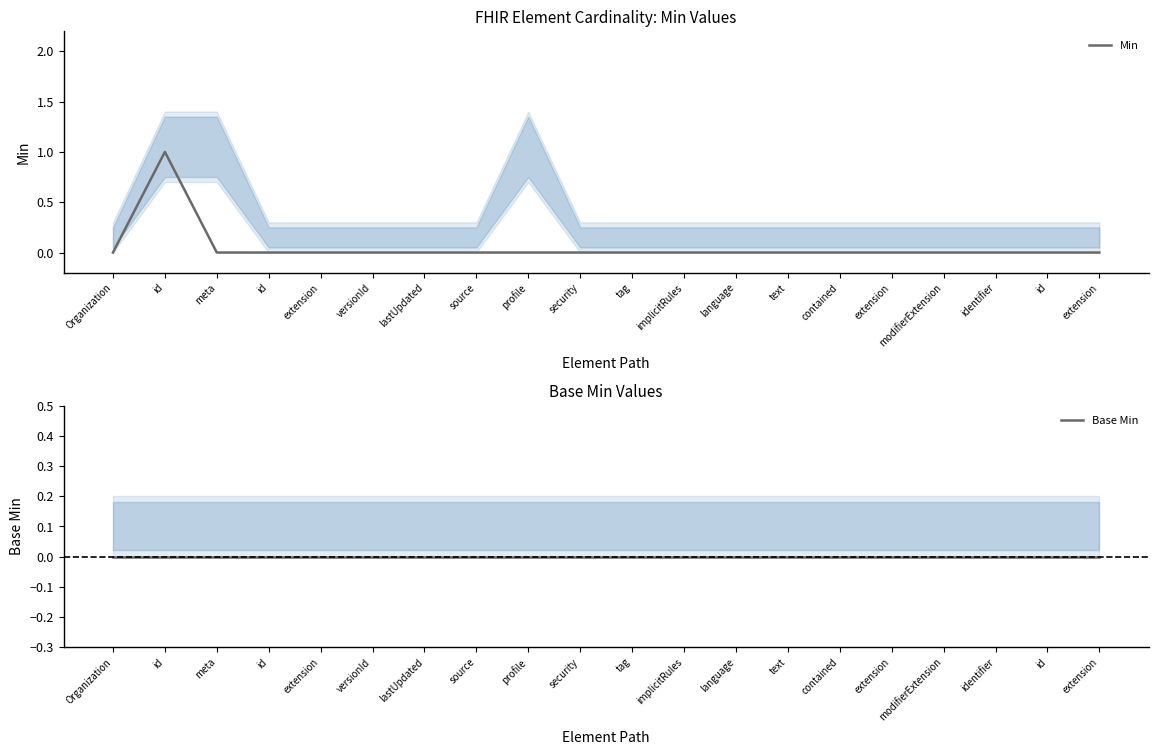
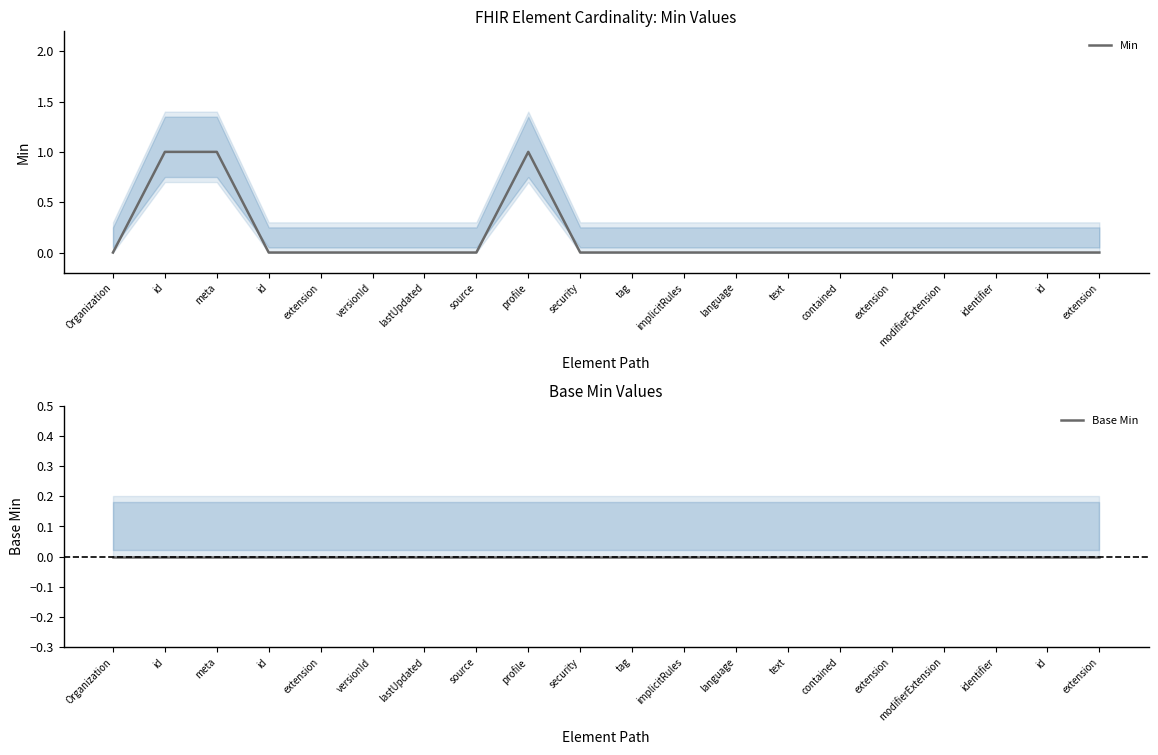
FHIR Element Cardinality: Min Values, Min, meta: 0 -> 1
FHIR Element Cardinality: Min Values, Min, profile: 0 -> 1
